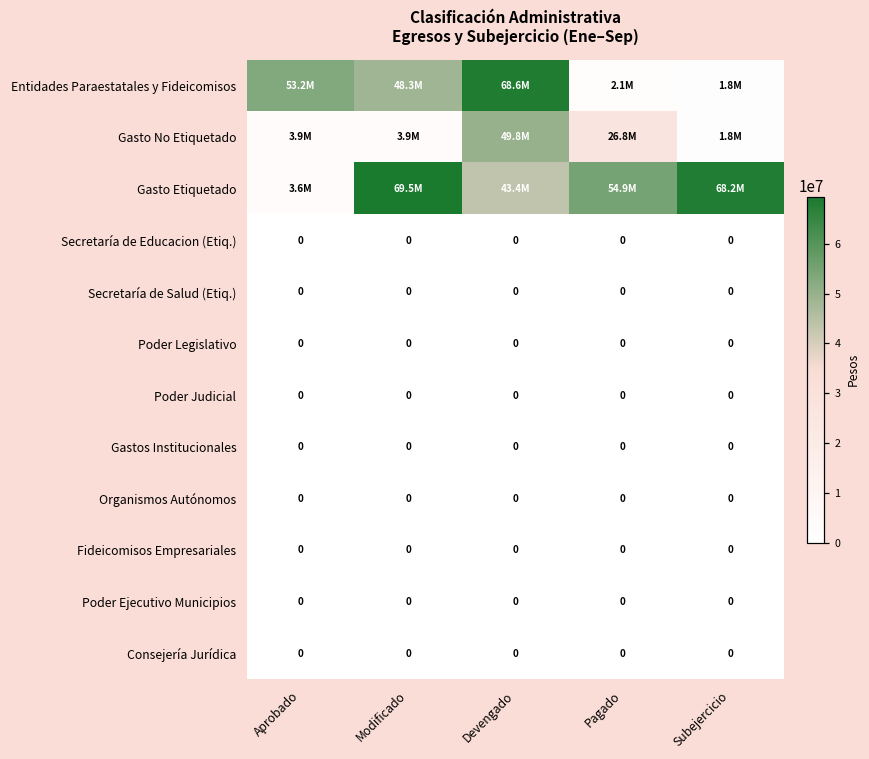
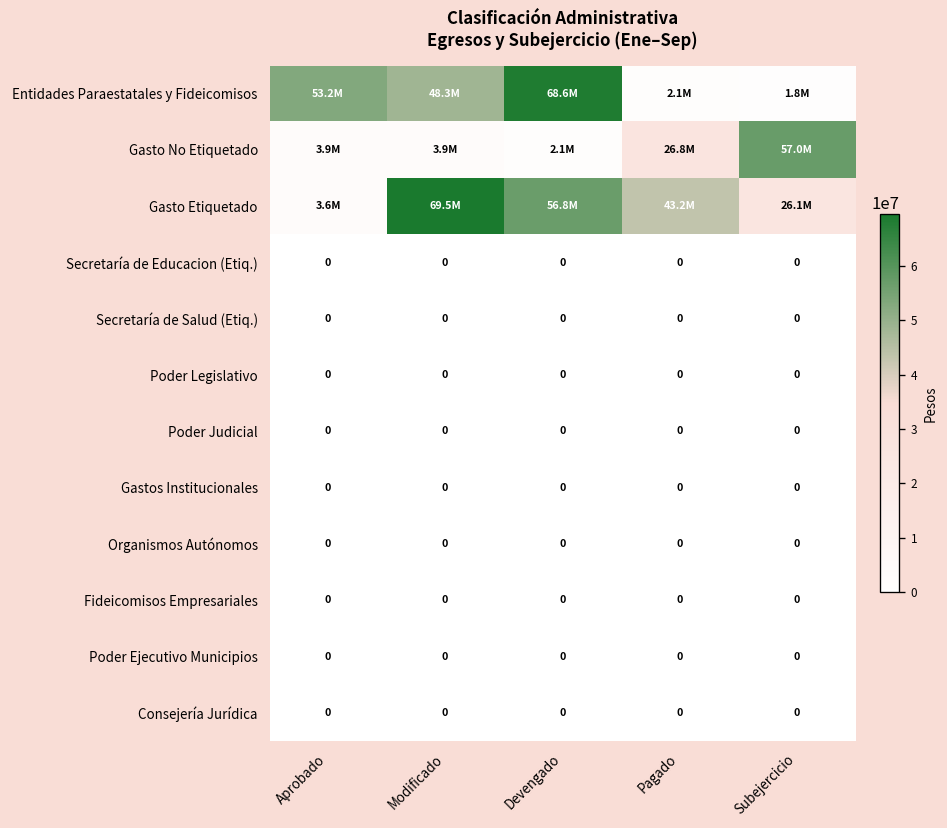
Gasto No Etiquetado, Devengado: 49.8M -> 2.1M
Gasto No Etiquetado, Subejercicio: 1.8M -> 57.0M
Gasto Etiquetado, Devengado: 43.4M -> 56.8M
Gasto Etiquetado, Pagado: 54.9M -> 43.2M
Gasto Etiquetado, Subejercicio: 68.2M -> 26.1M
